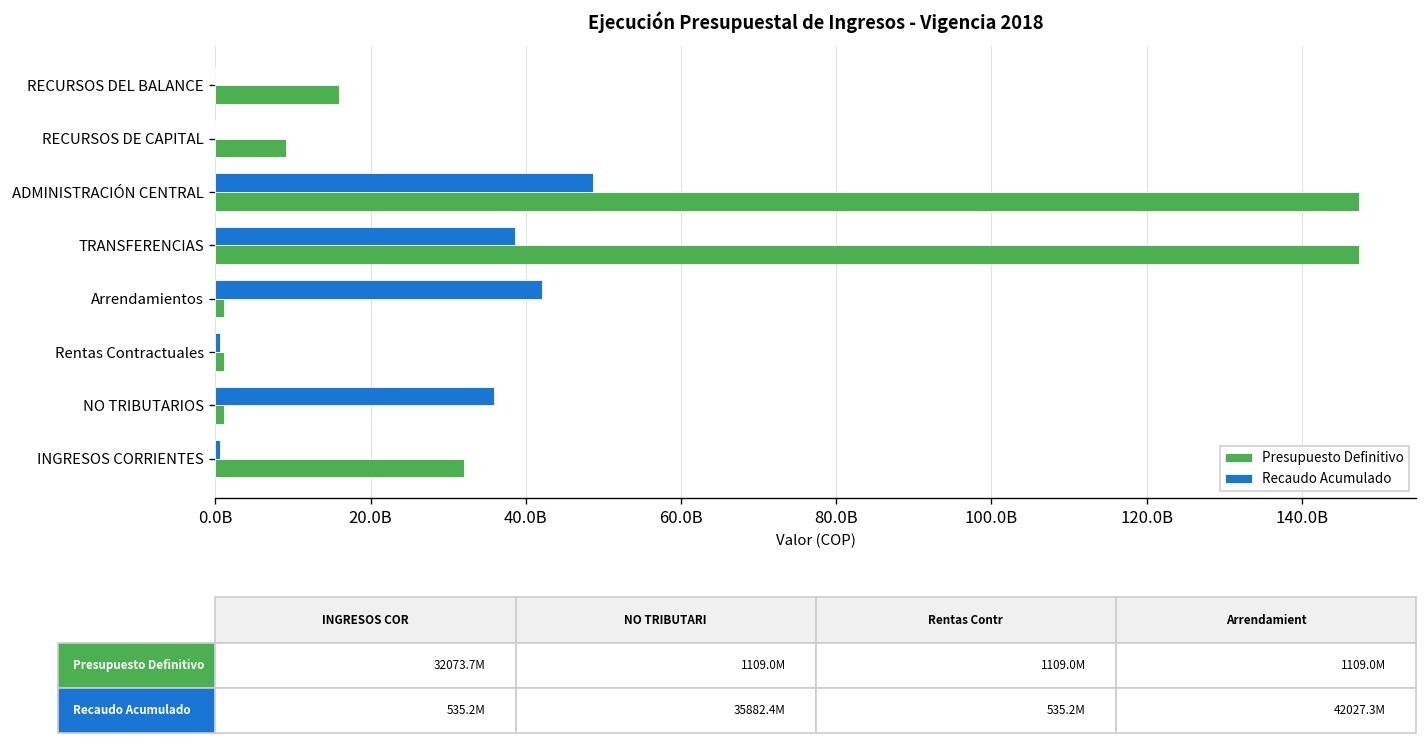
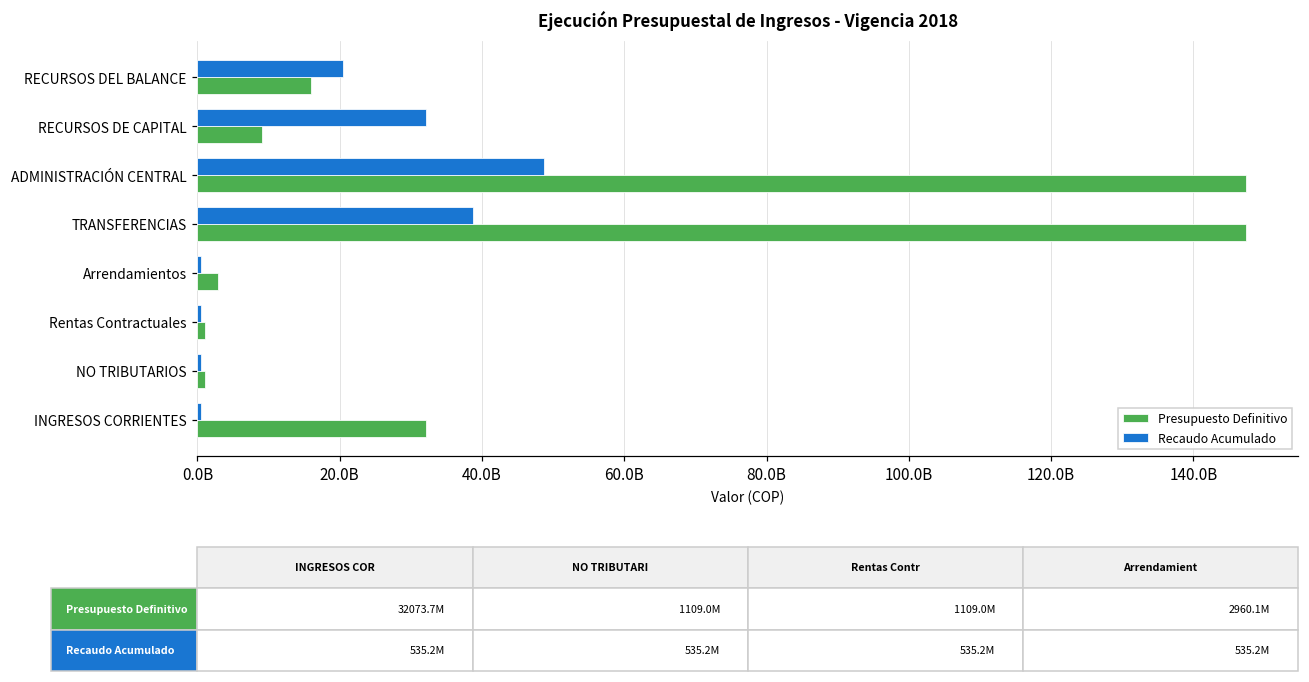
Recaudo Acumulado, RECURSOS DEL BALANCE: 0 -> 20000000000
Recaudo Acumulado, RECURSOS DE CAPITAL: 0 -> 32000000000
Recaudo Acumulado, Arrendamientos: 42027.3M -> 535.2M
Presupuesto Definitivo, Arrendamientos: 1109.0M -> 2960.1M
Recaudo Acumulado, NO TRIBUTARIOS: 35882.4M -> 535.2M
